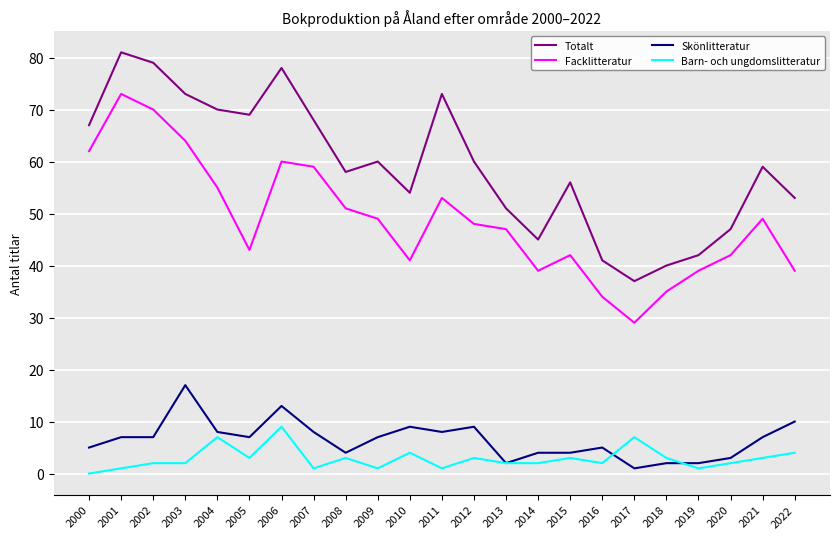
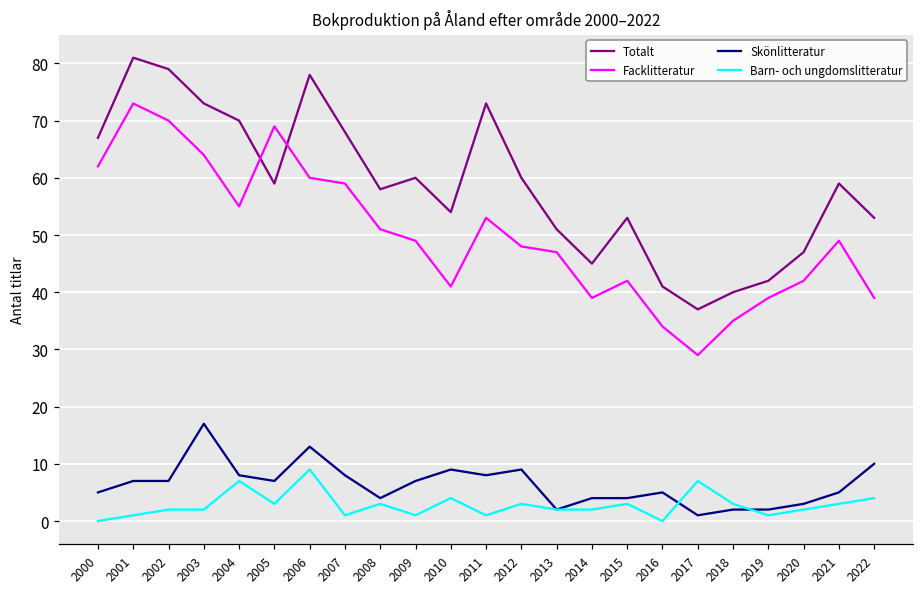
Totalt, 2005: 69 -> 59
Facklitteratur, 2005: 43 -> 69
Totalt, 2015: 56 -> 53
Barn- och ungdomslitteratur, 2016: 2 -> 0
Skönlitteratur, 2021: 7 -> 5
